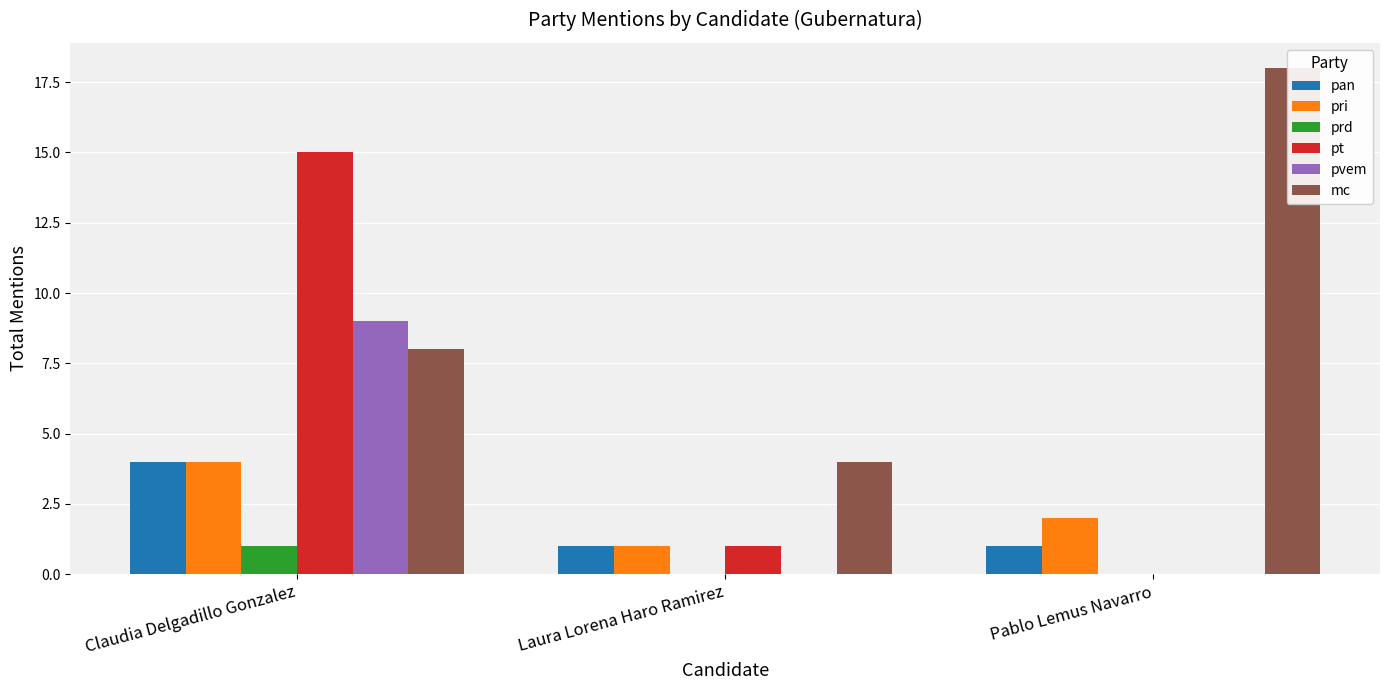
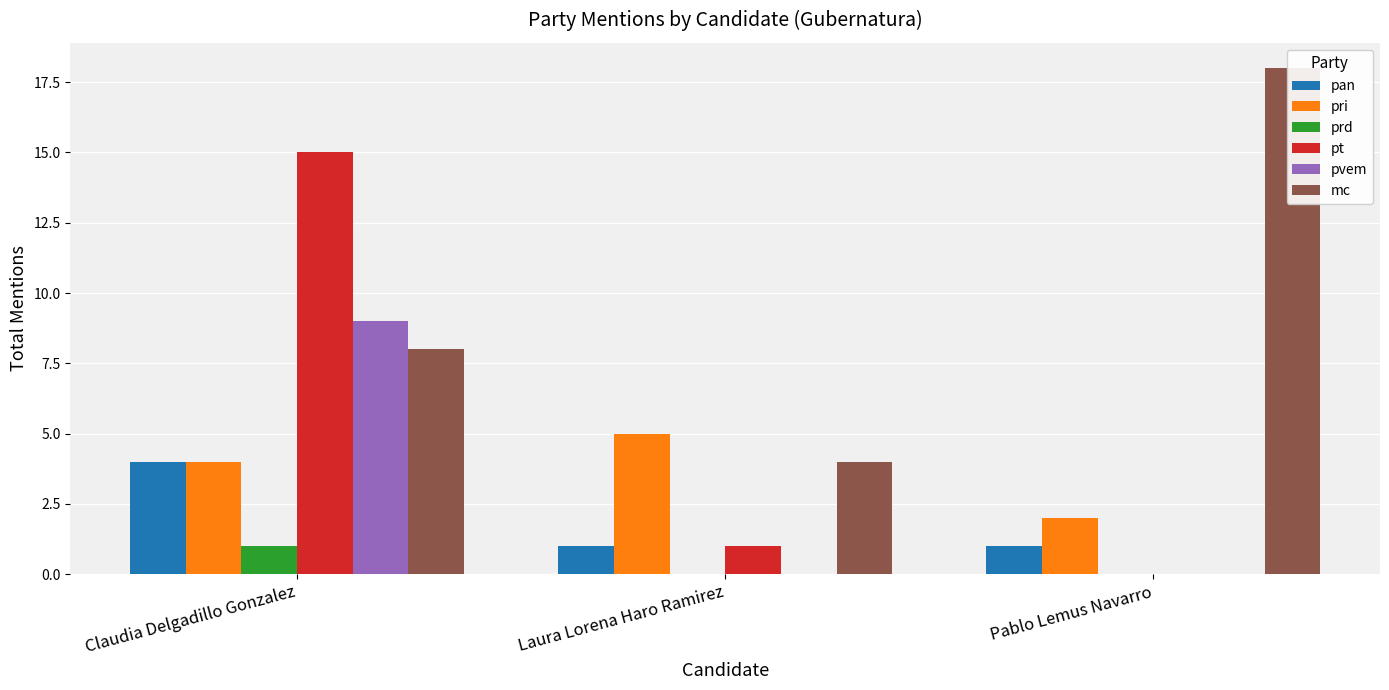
pri, Laura Lorena Haro Ramirez: 1 -> 5
